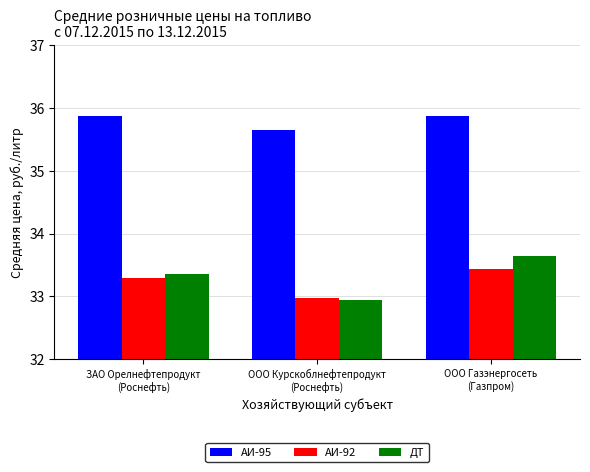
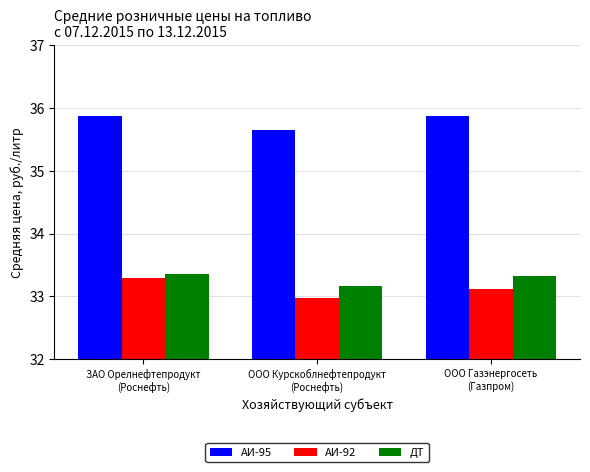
ДТ, ООО Курскоблнефтепродукт (Роснефть): 32.9 -> 33.2
АИ-92, ООО Газэнергосеть (Газпром): 33.4 -> 33.1
ДТ, ООО Газэнергосеть (Газпром): 33.7 -> 33.3
